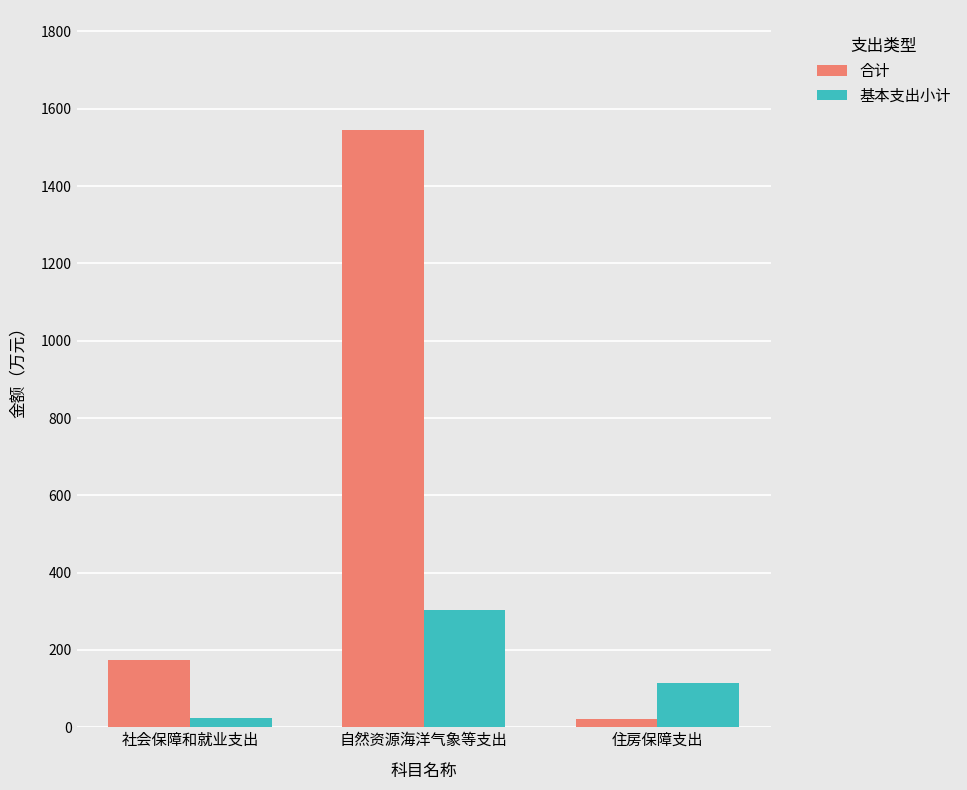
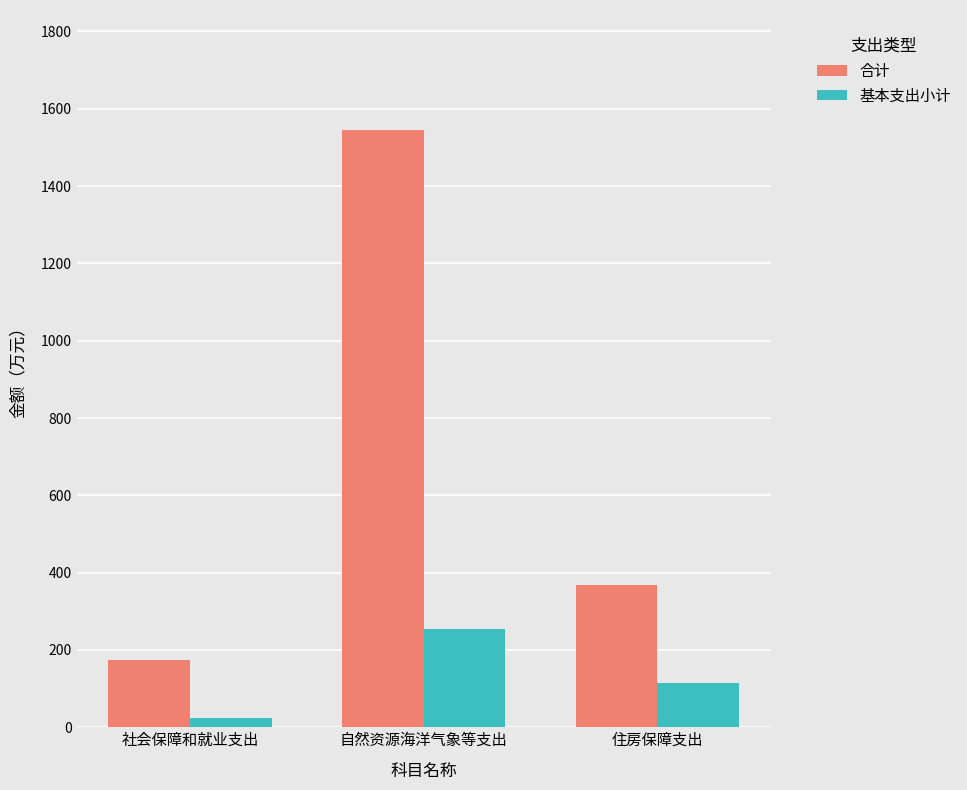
基本支出小计, 自然资源海洋气象等支出: 300 -> 260
合计, 住房保障支出: 20 -> 370
